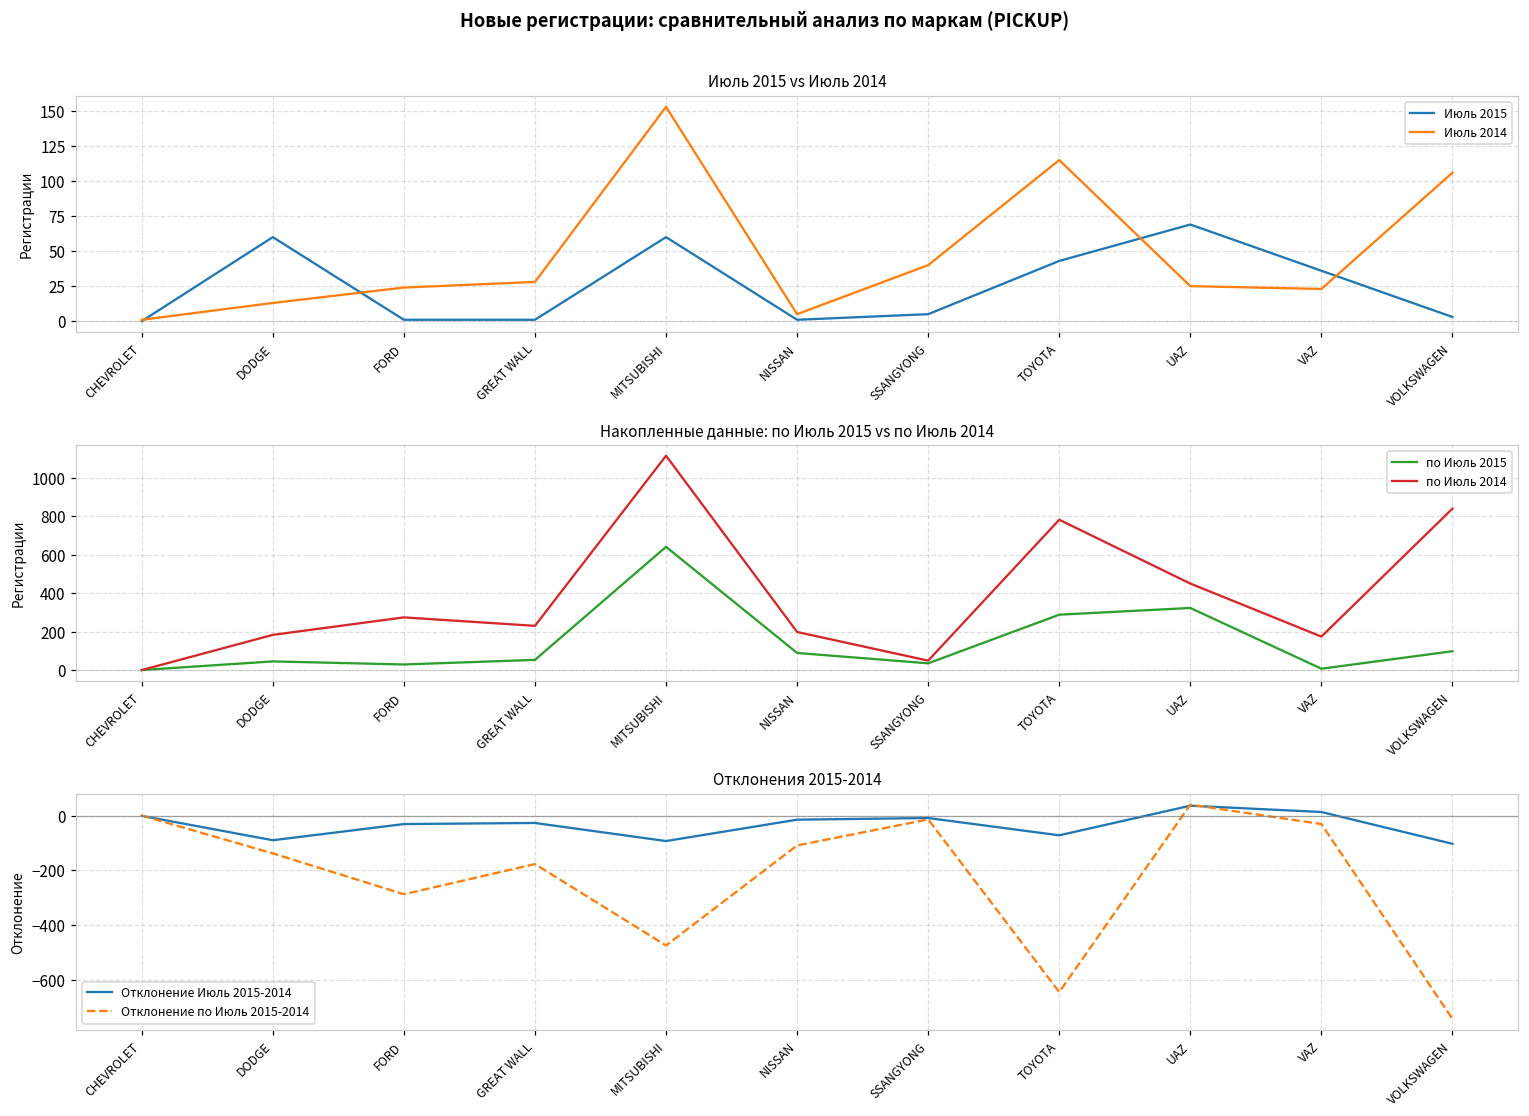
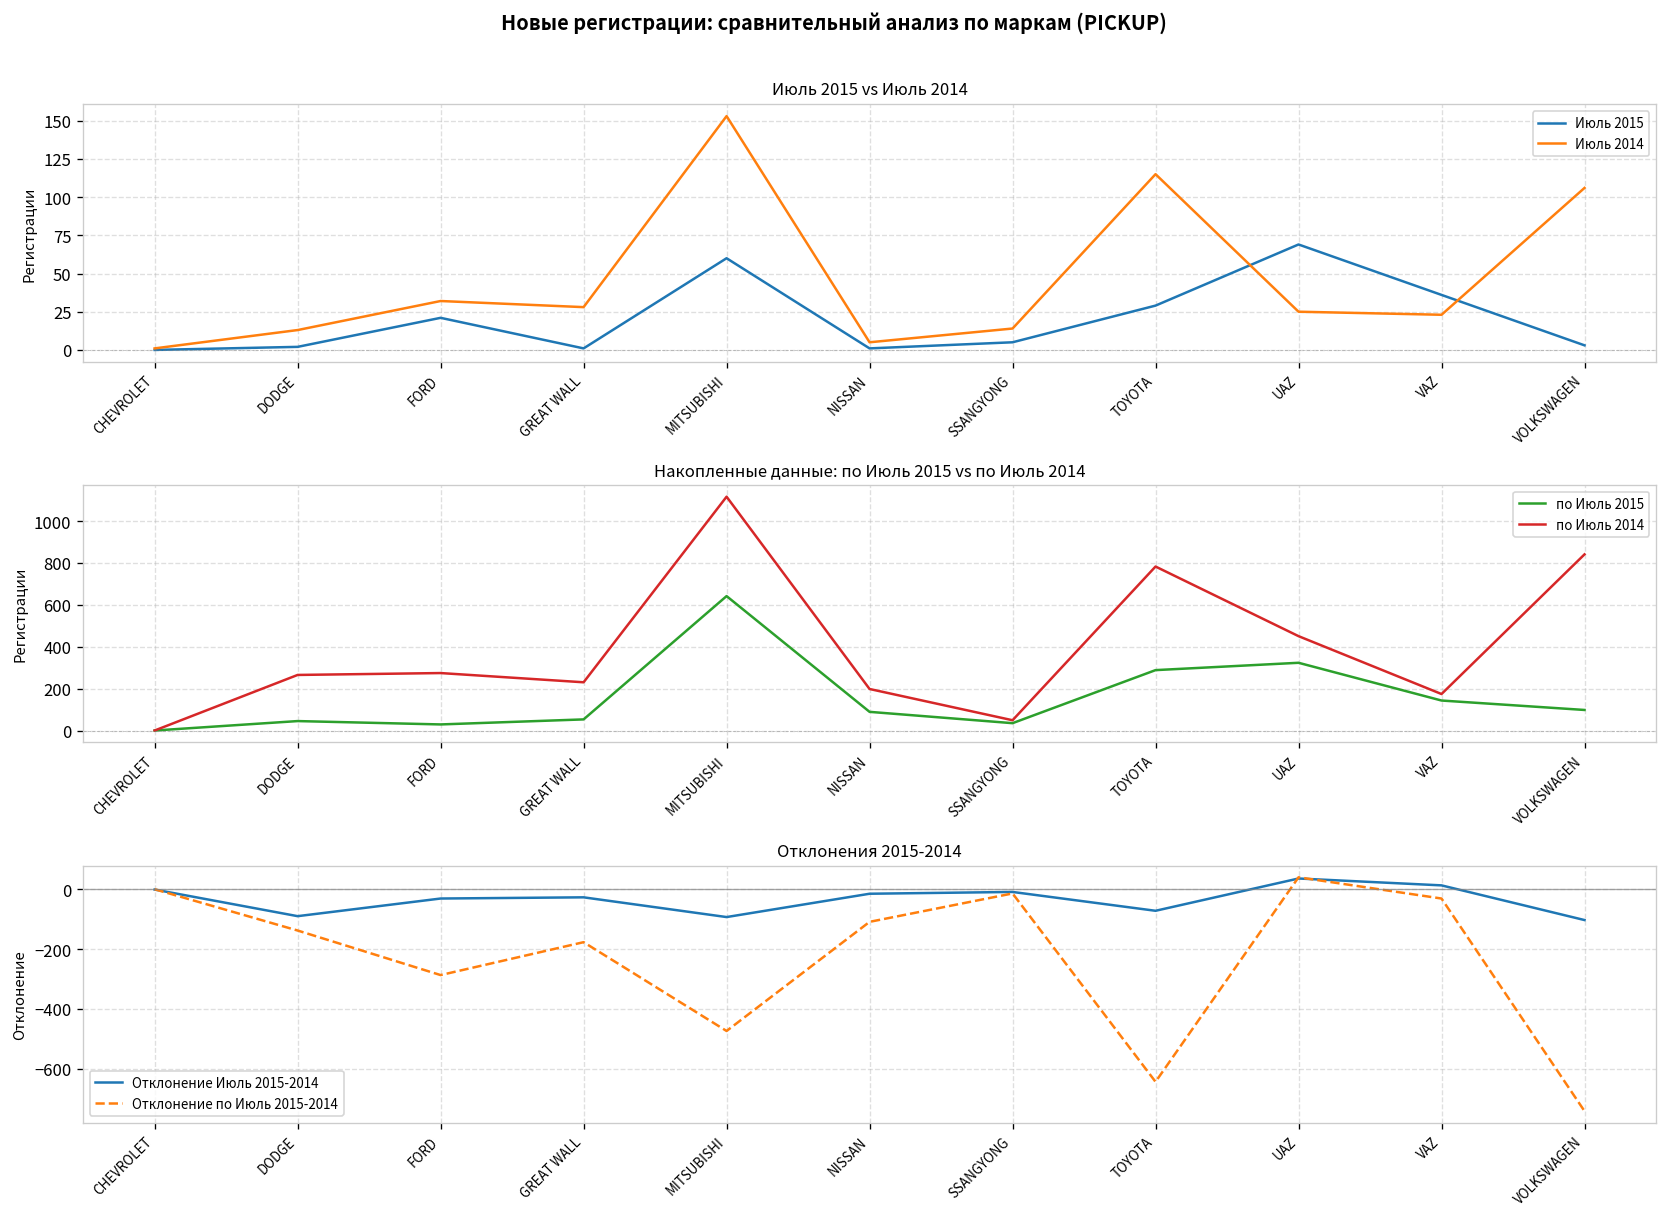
Июль 2015 vs Июль 2014, Июль 2015, DODGE: 60 -> 2
Июль 2015 vs Июль 2014, Июль 2015, FORD: 1 -> 21
Июль 2015 vs Июль 2014, Июль 2014, FORD: 24 -> 32
Июль 2015 vs Июль 2014, Июль 2014, SSANGYONG: 40 -> 14
Июль 2015 vs Июль 2014, Июль 2015, TOYOTA: 43 -> 29
Накопленные данные: по Июль 2015 vs по Июль 2014, по Июль 2014, DODGE: 180 -> 270
Накопленные данные: по Июль 2015 vs по Июль 2014, по Июль 2015, VAZ: 10 -> 140
